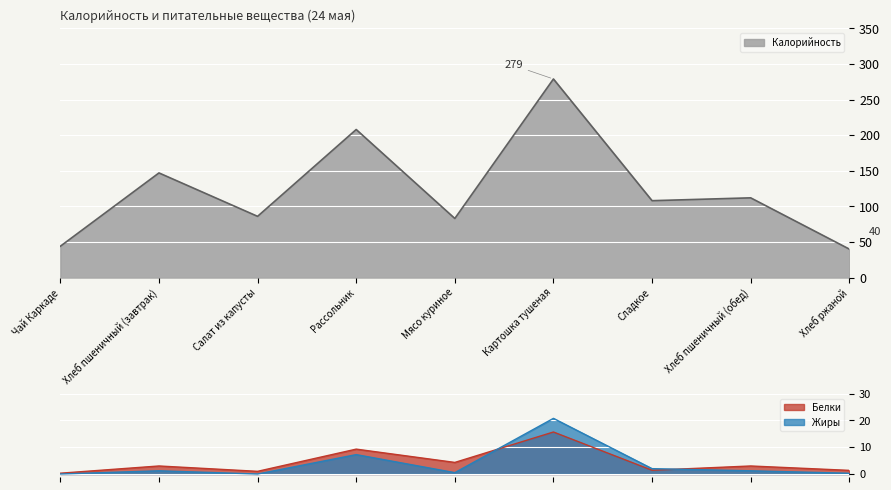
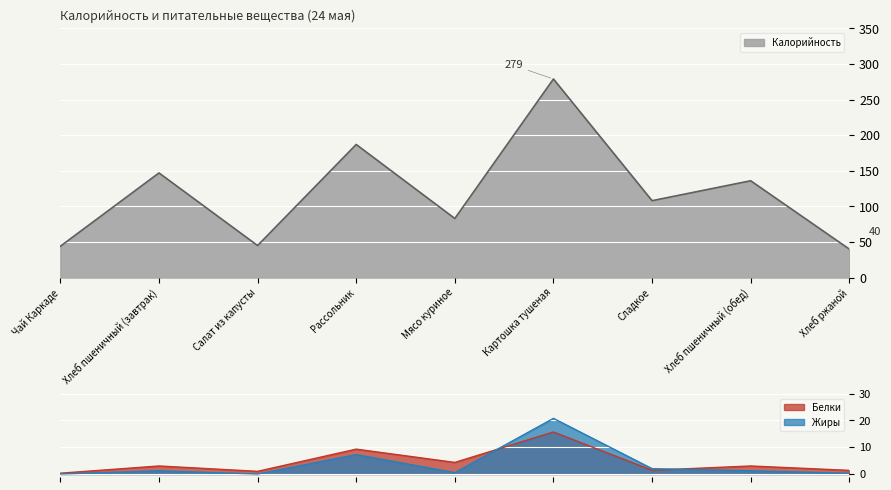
Калорийность и питательные вещества (24 мая), Салат из капусты: 90 -> 50
Калорийность и питательные вещества (24 мая), Рассольник: 210 -> 190
Калорийность и питательные вещества (24 мая), Хлеб пшеничный (обед): 110 -> 140
